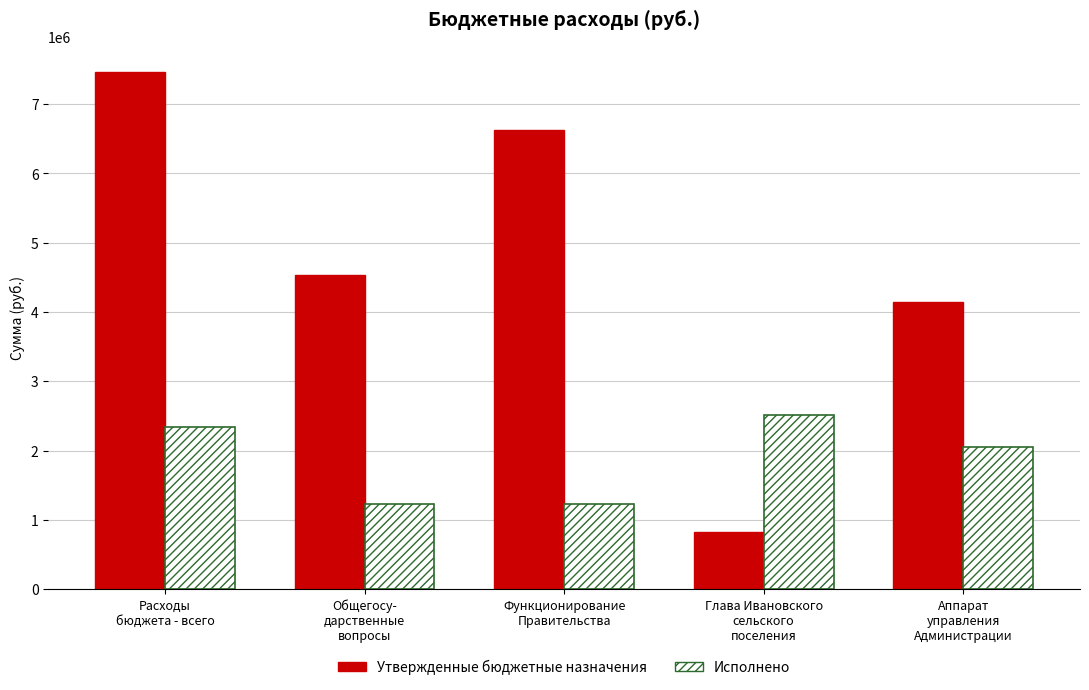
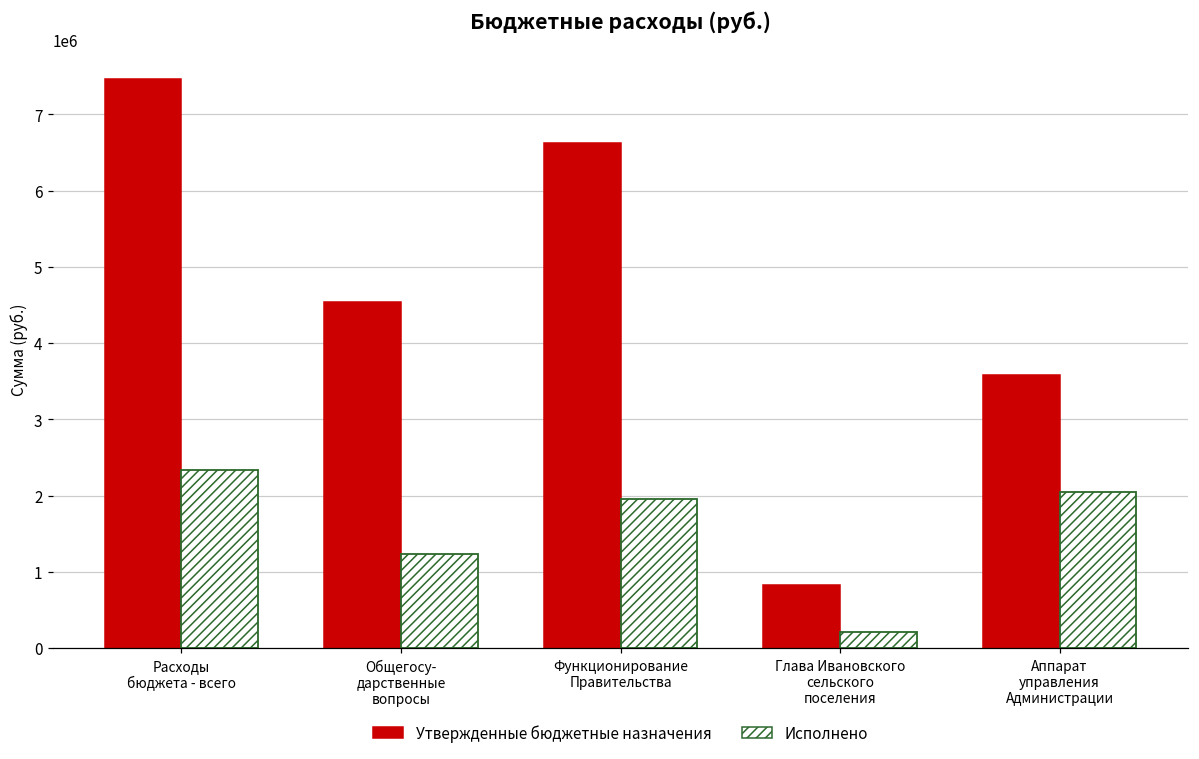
Исполнено, Функционирование Правительства: 1200000 -> 2000000
Исполнено, Глава Ивановского сельского поселения: 2500000 -> 200000
Утвержденные бюджетные назначения, Аппарат управления Администрации: 4100000 -> 3600000
